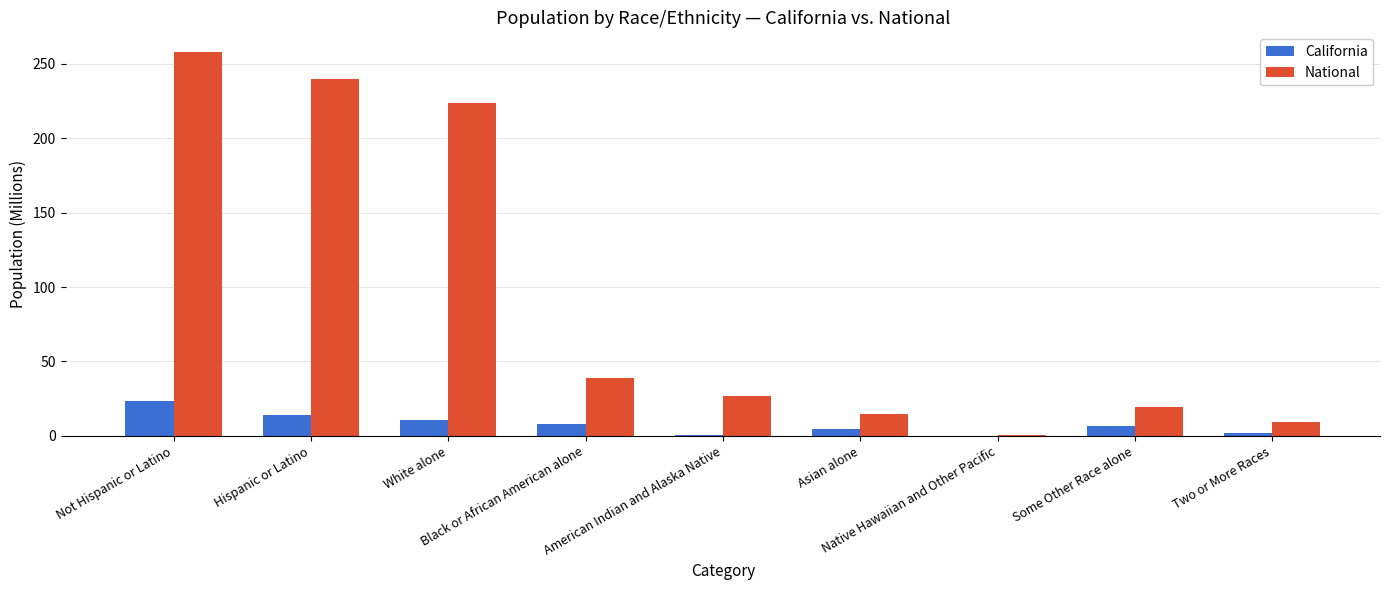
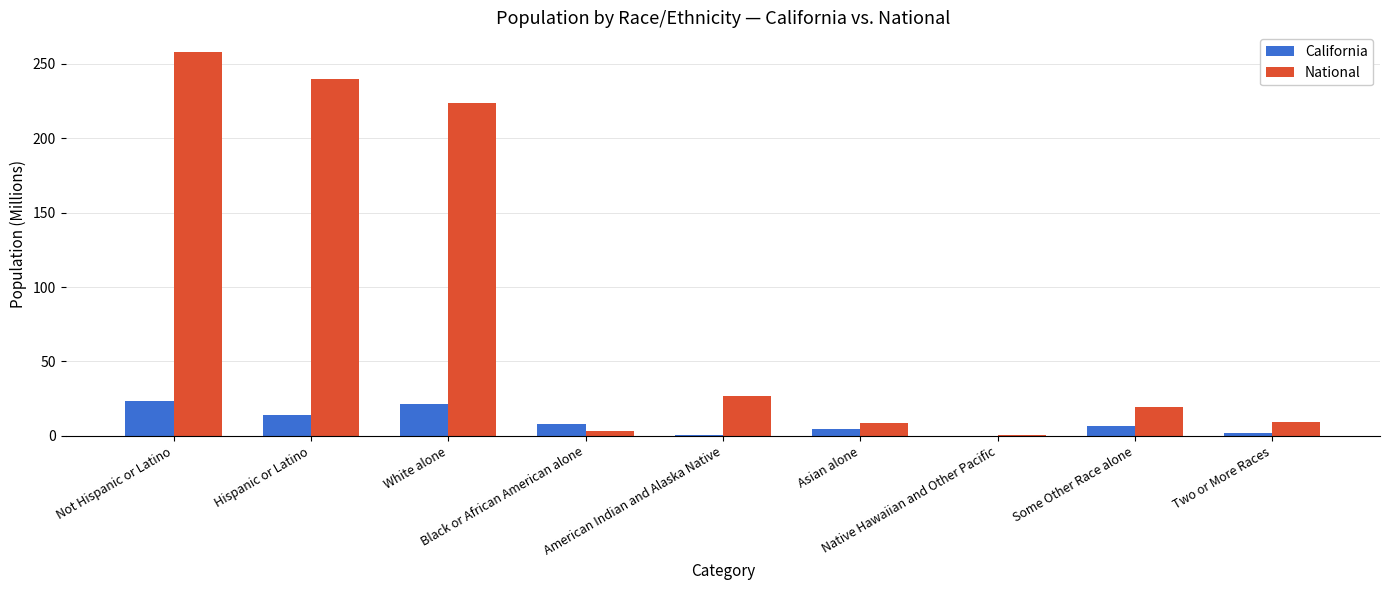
California, White alone: 11 -> 21
National, Black or African American alone: 39 -> 3
National, Asian alone: 15 -> 9
